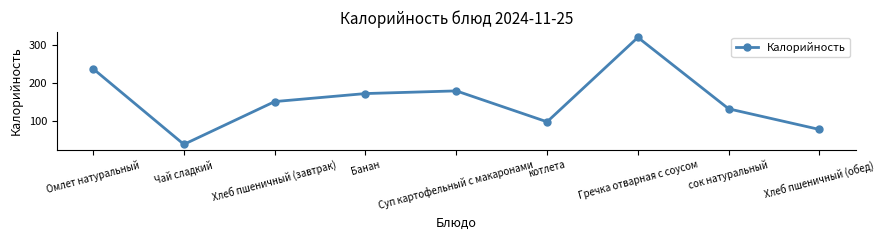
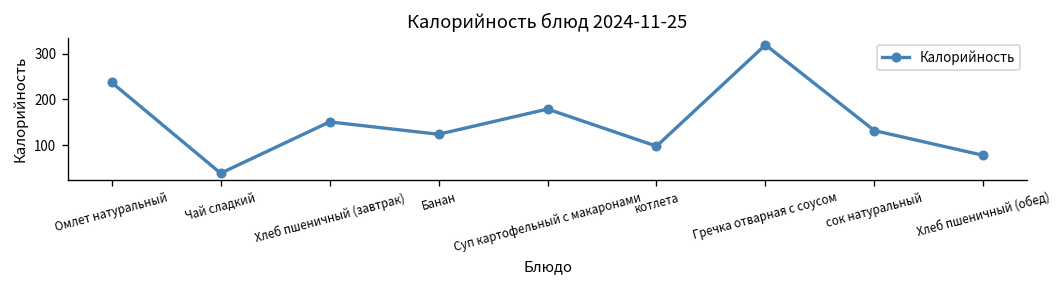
Банан: 170 -> 120
